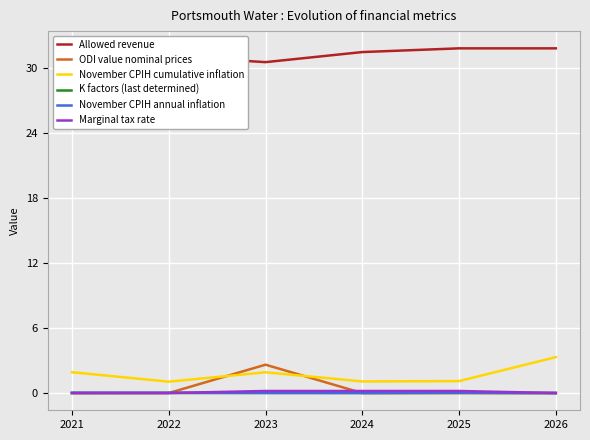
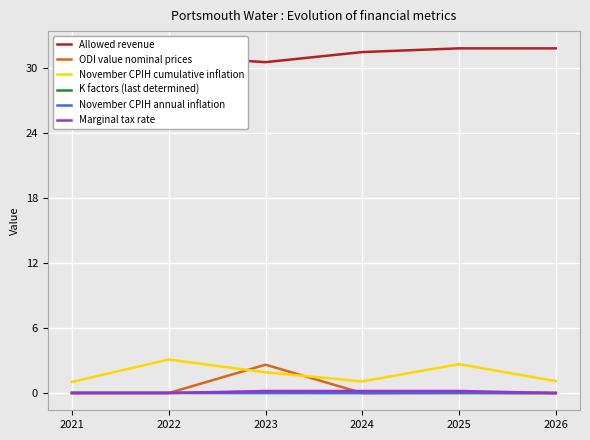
November CPIH cumulative inflation, 2021: 1.9 -> 1.0
November CPIH cumulative inflation, 2022: 1.1 -> 3.1
November CPIH cumulative inflation, 2025: 1.1 -> 2.7
November CPIH cumulative inflation, 2026: 3.3 -> 1.1
